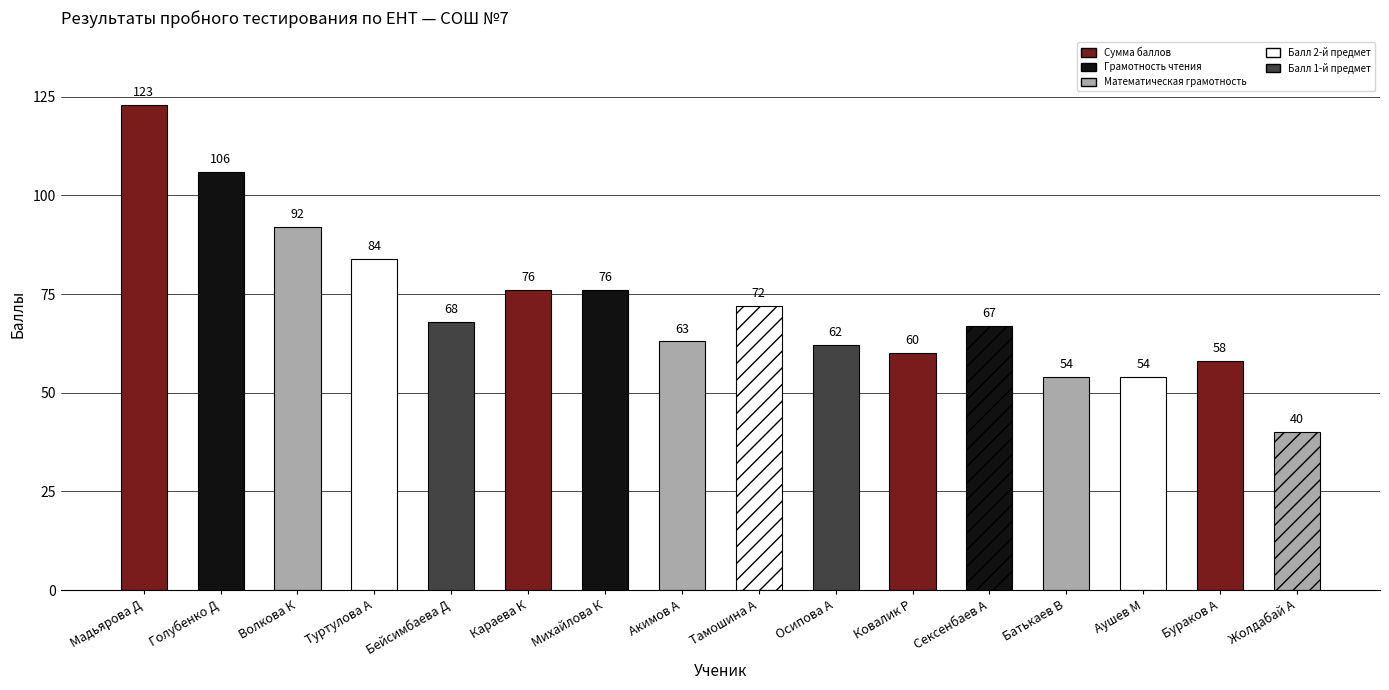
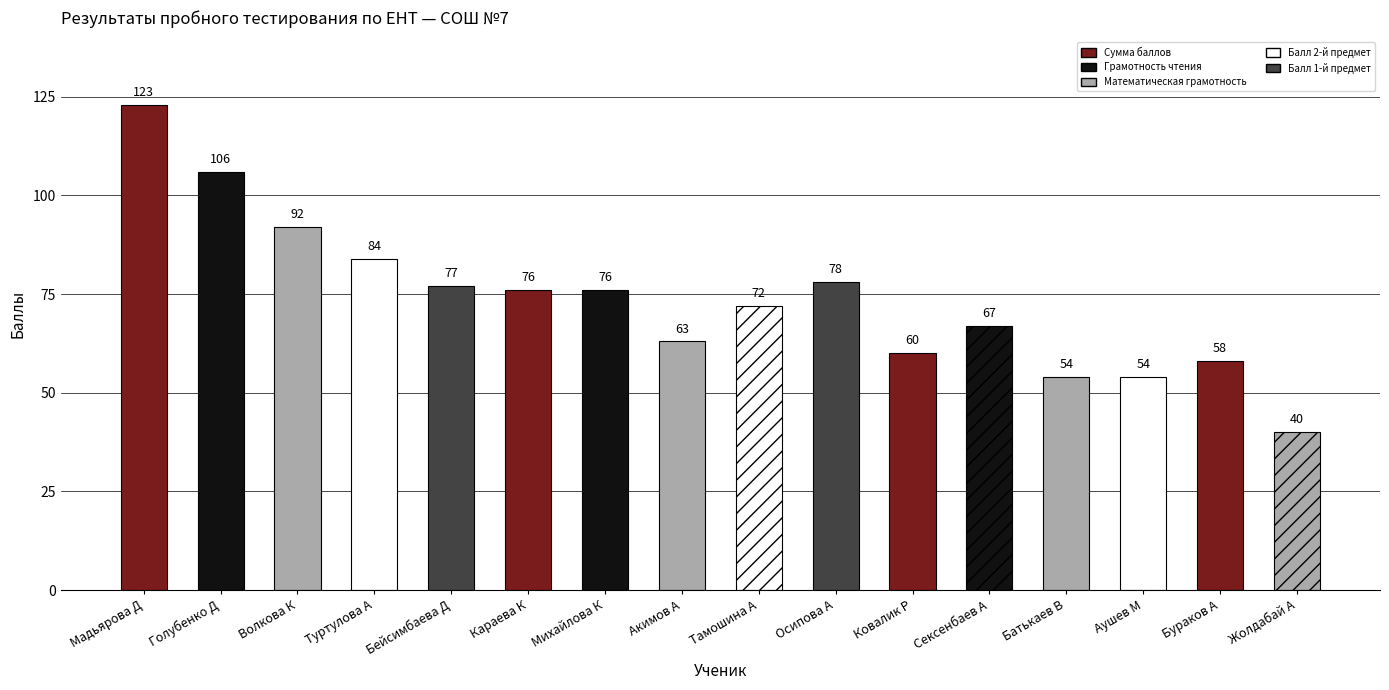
Бейсимбаева Д: 68 -> 77
Осипова А: 62 -> 78
